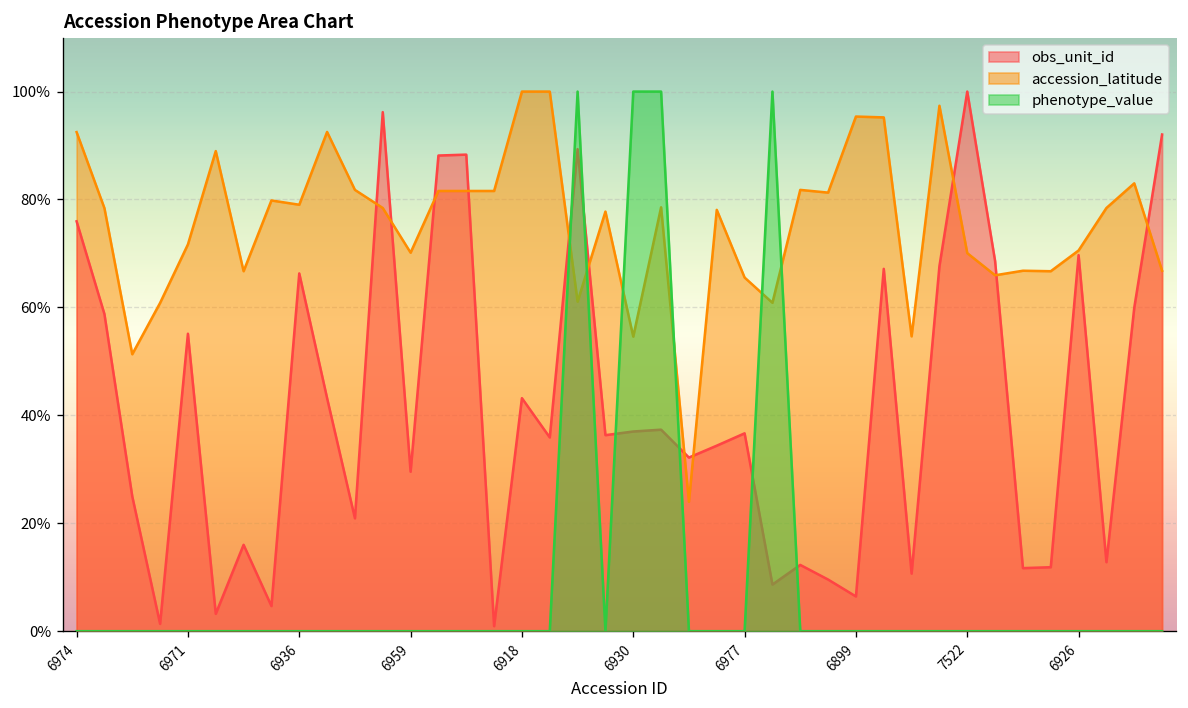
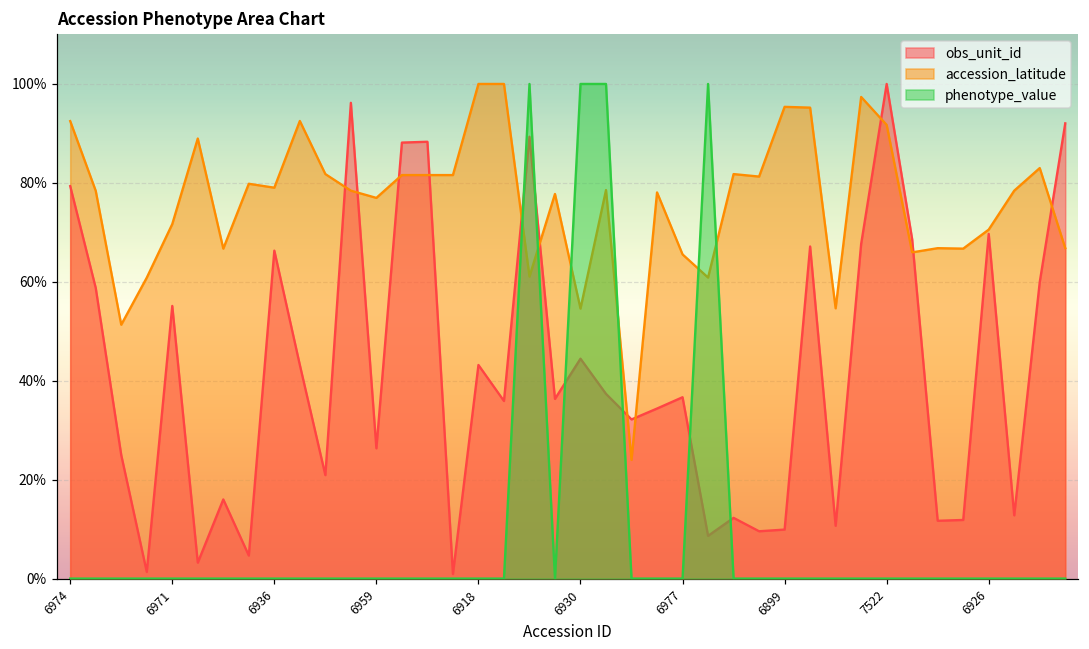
obs_unit_id, 6974: 76% -> 79%
obs_unit_id, 6959: 30% -> 26%
accession_latitude, 6959: 70% -> 77%
obs_unit_id, 6930: 37% -> 44%
obs_unit_id, 6899: 6% -> 10%
accession_latitude, 7522: 70% -> 92%
